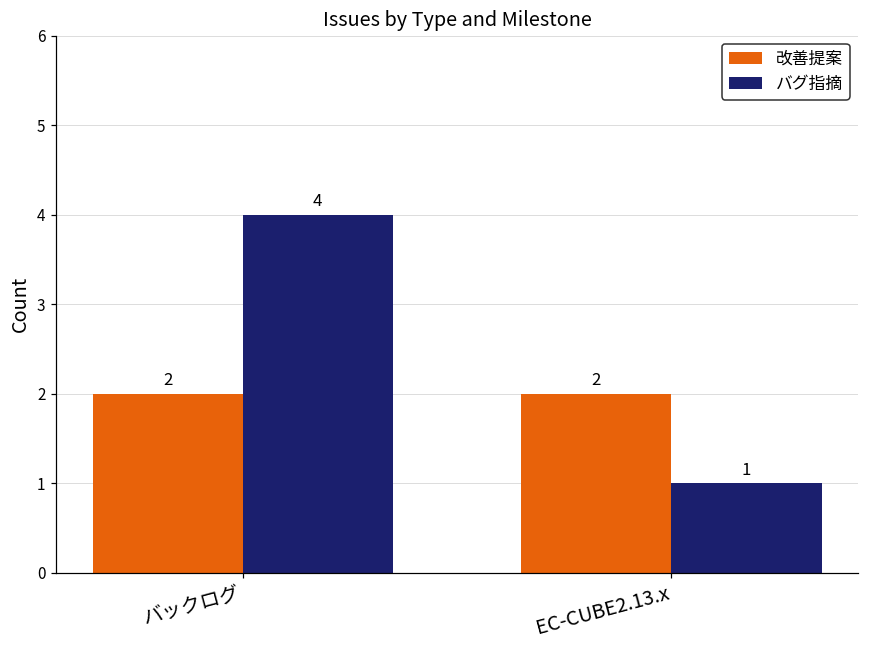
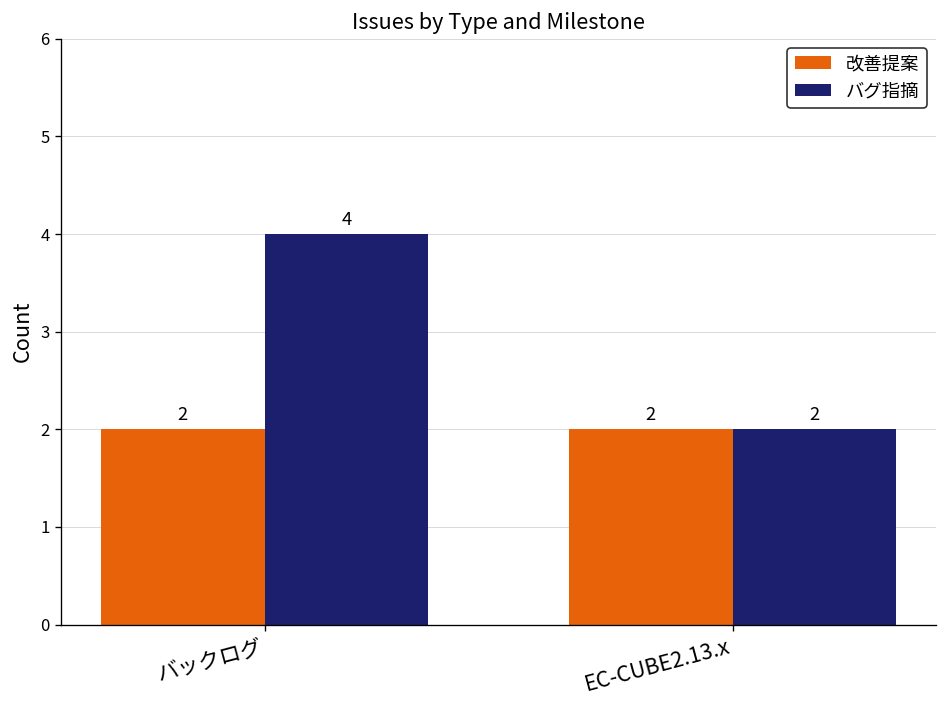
バグ指摘, EC-CUBE2.13.x: 1 -> 2
